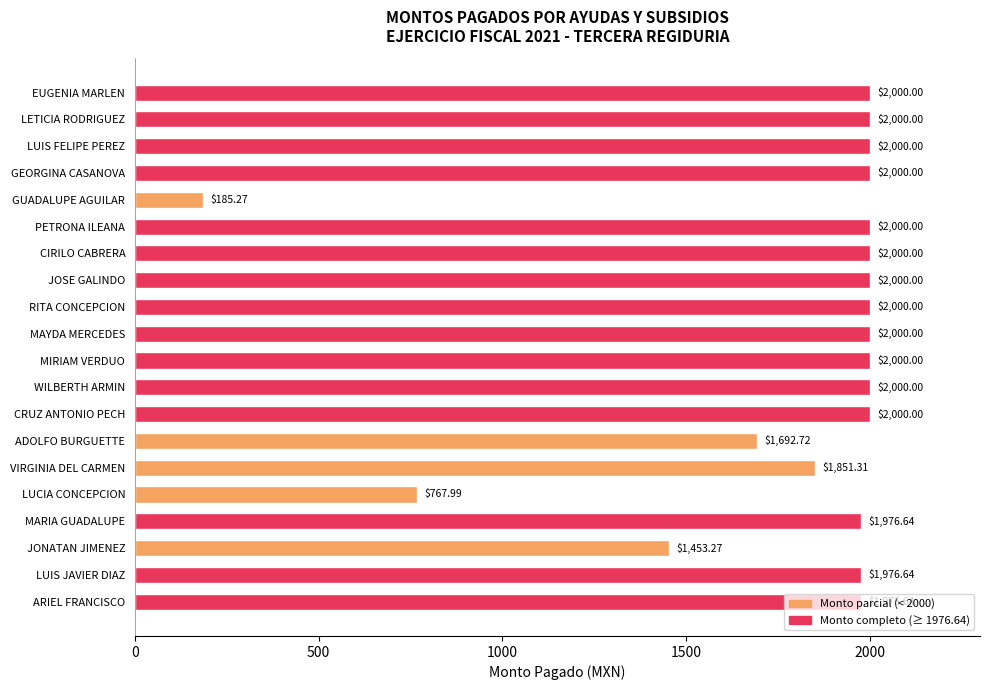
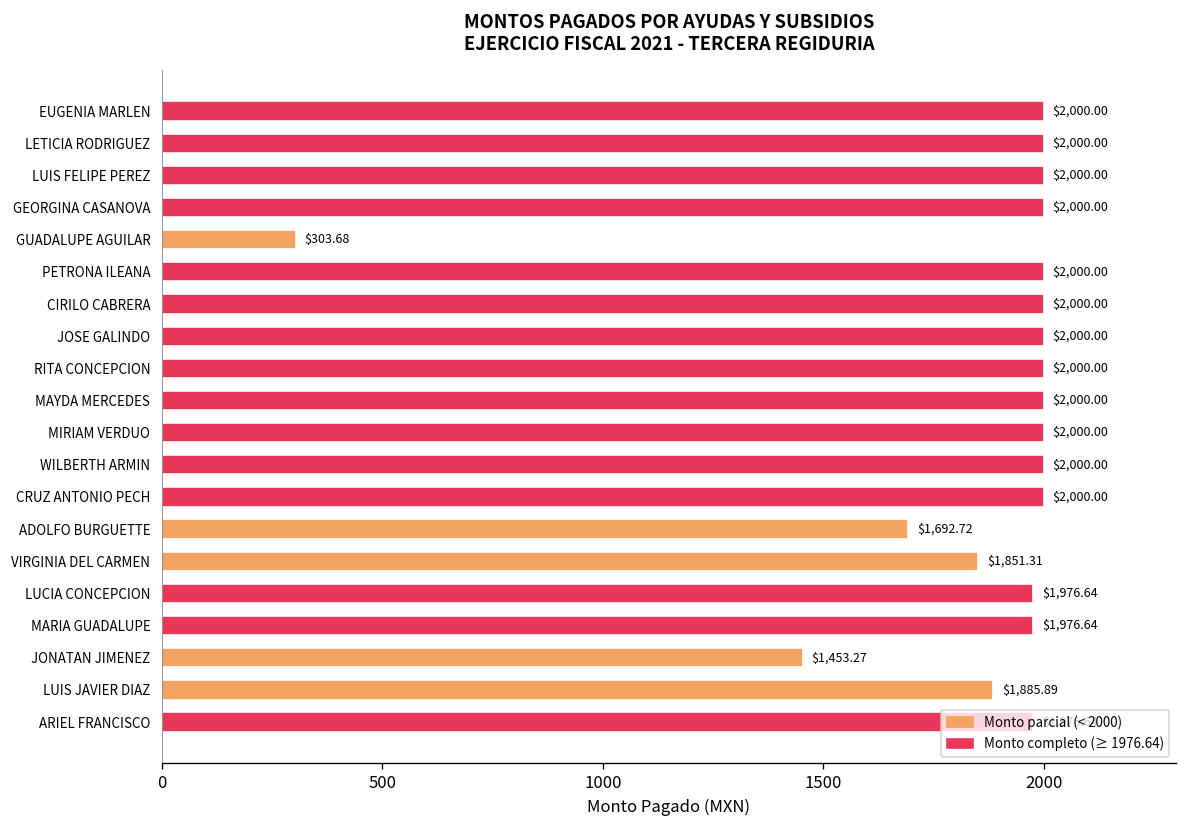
GUADALUPE AGUILAR: $185.27 -> $303.68
LUCIA CONCEPCION: $767.99 -> $1,976.64
LUIS JAVIER DIAZ: $1,976.64 -> $1,885.89
